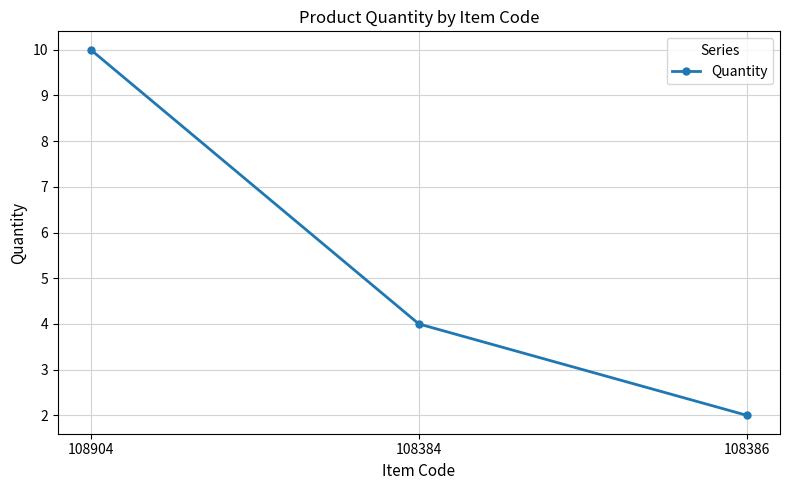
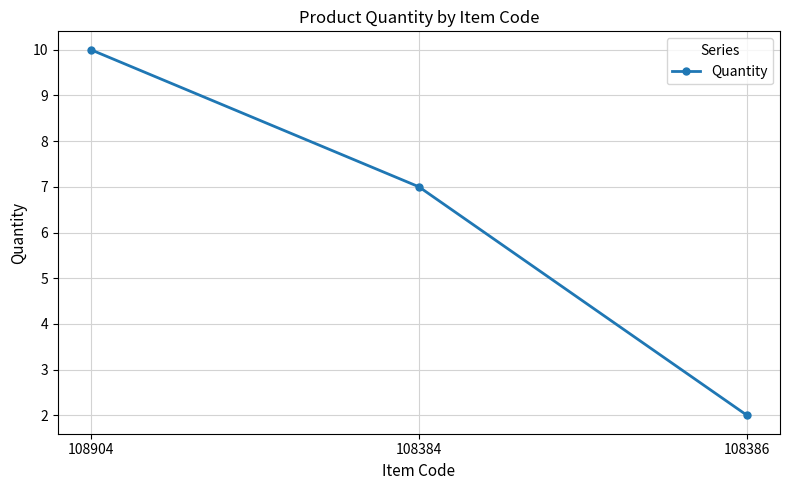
108384: 4 -> 7
